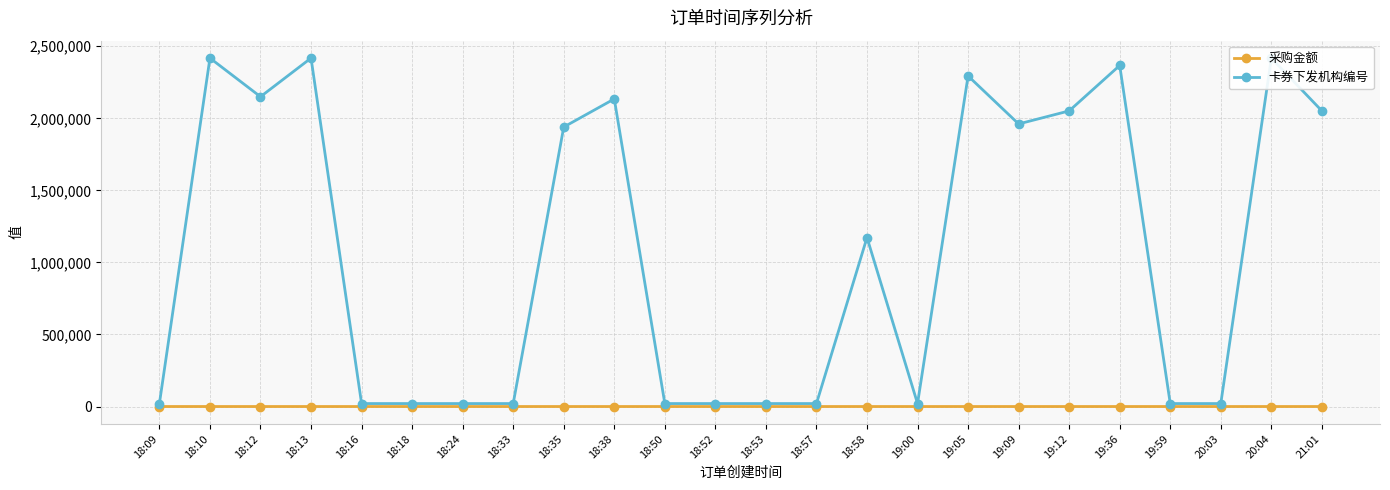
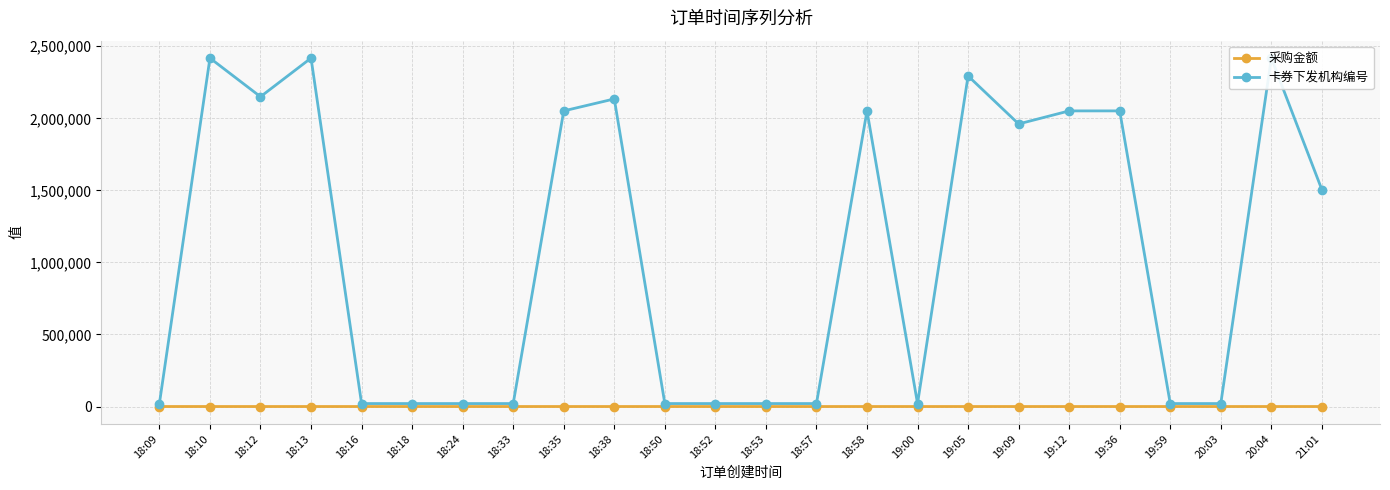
卡券下发机构编号, 18:35: 1,940,000 -> 2,050,000
卡券下发机构编号, 18:58: 1,170,000 -> 2,050,000
卡券下发机构编号, 19:36: 2,370,000 -> 2,050,000
卡券下发机构编号, 21:01: 2,050,000 -> 1,500,000
